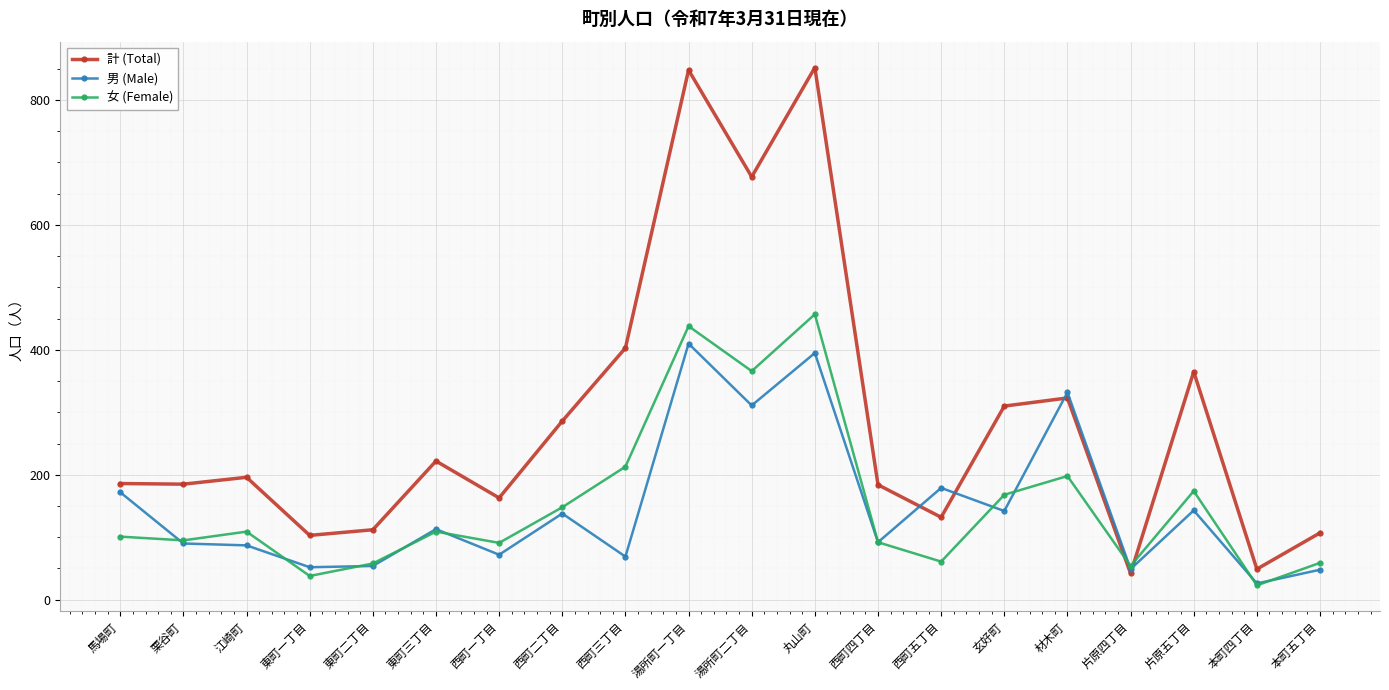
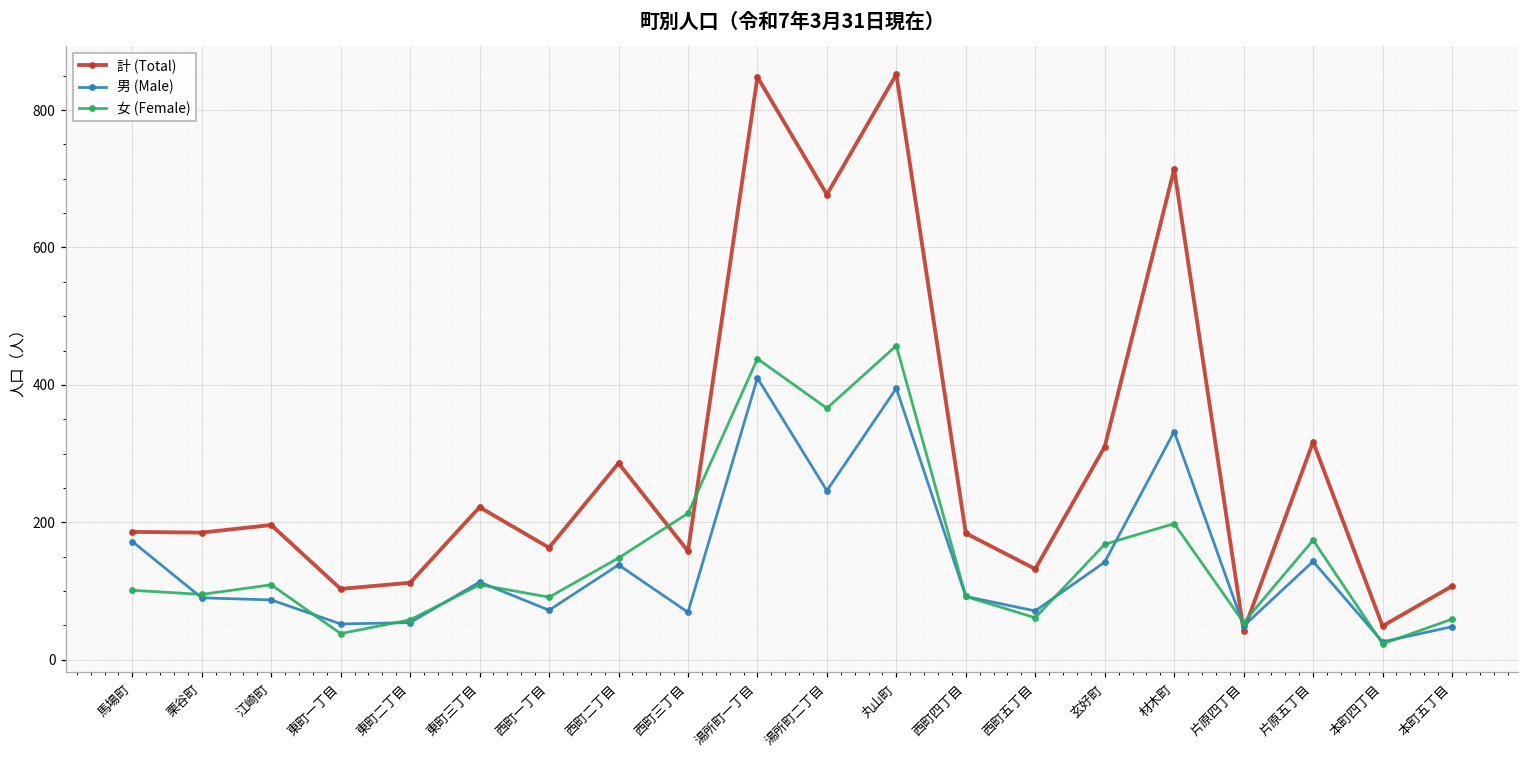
計 (Total), 西町三丁目: 400 -> 160
男 (Male), 湯所町二丁目: 310 -> 250
男 (Male), 西町五丁目: 180 -> 70
計 (Total), 材木町: 320 -> 710
計 (Total), 片原五丁目: 370 -> 320
